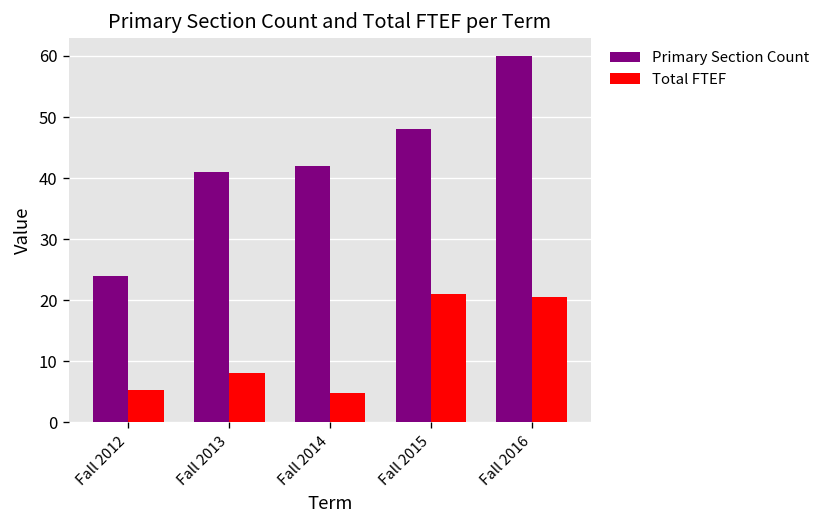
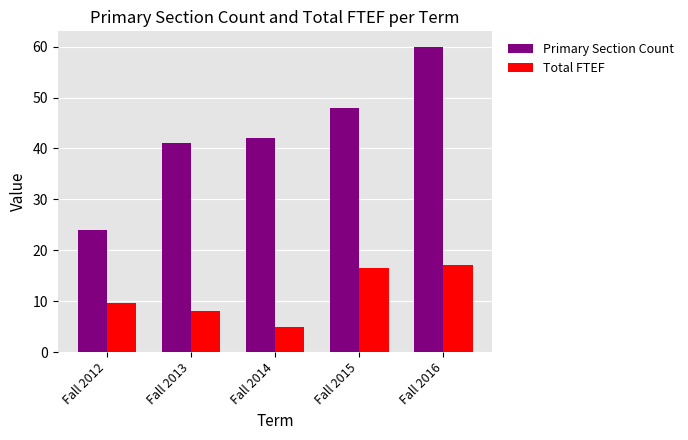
Total FTEF, Fall 2012: 5 -> 10
Total FTEF, Fall 2015: 21 -> 16
Total FTEF, Fall 2016: 21 -> 17
